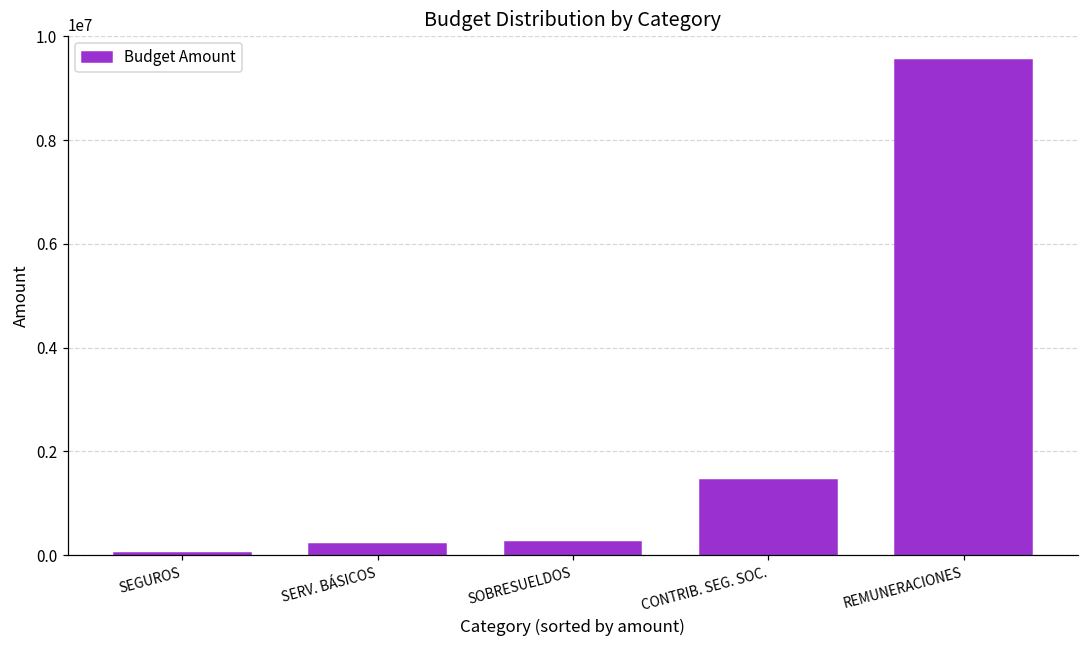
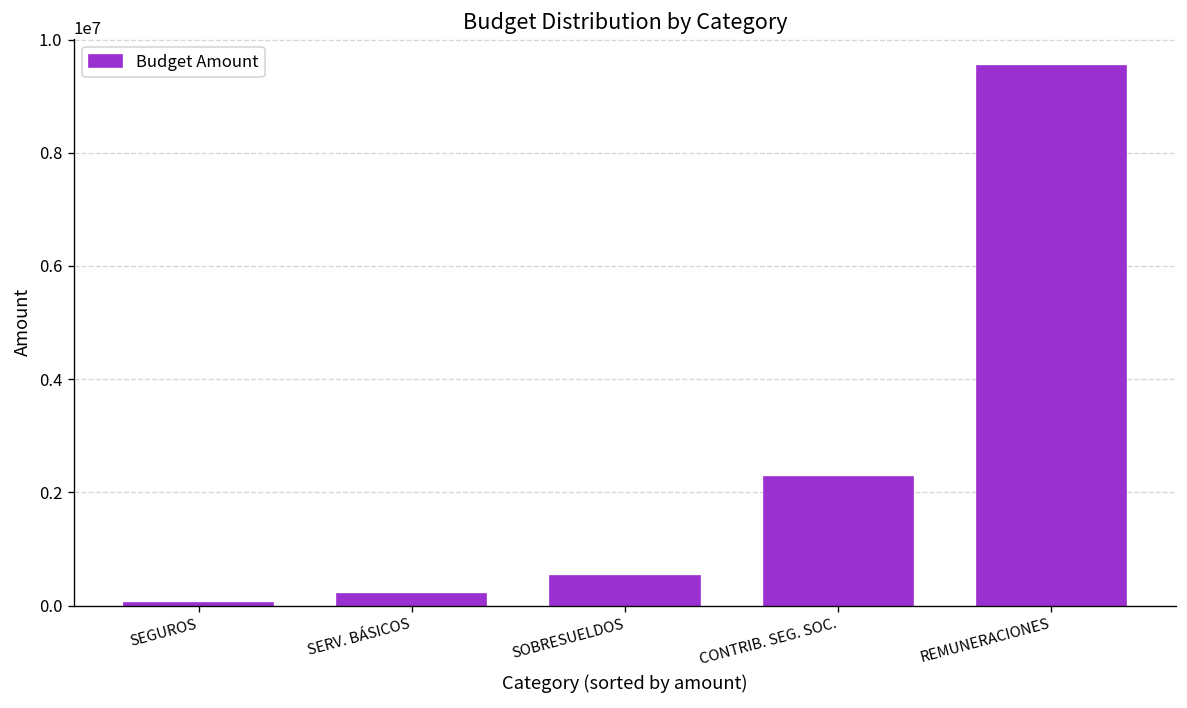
SOBRESUELDOS: 200000 -> 500000
CONTRIB. SEG. SOC.: 1500000 -> 2300000
